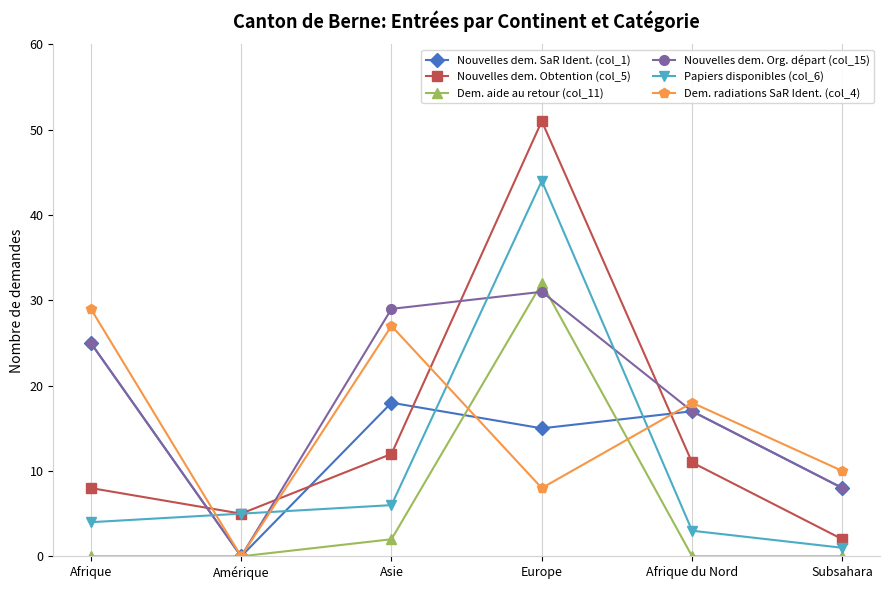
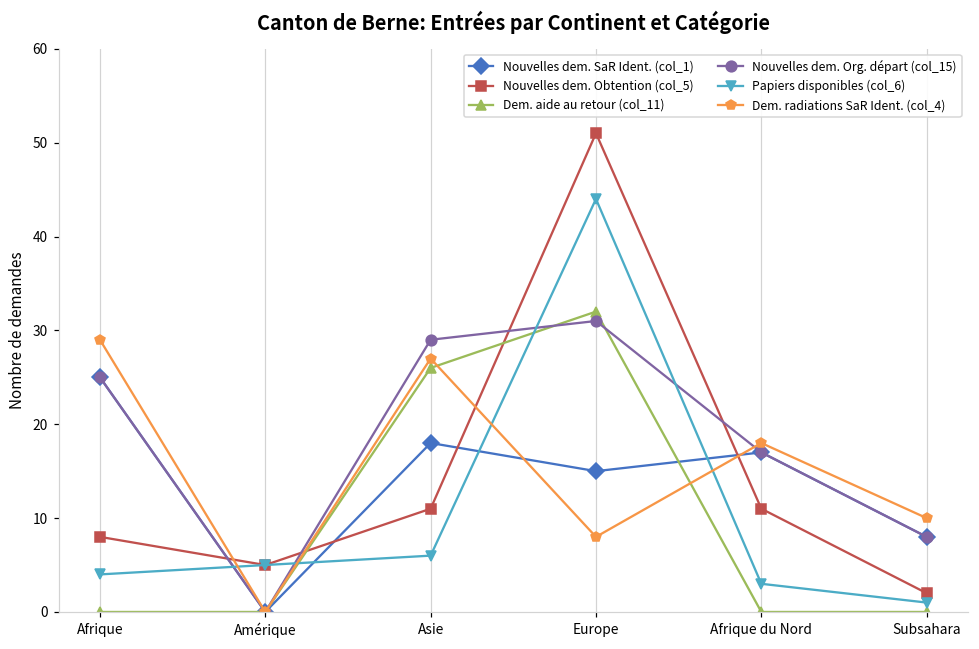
Nouvelles dem. Obtention (col_5), Asie: 12 -> 11
Dem. aide au retour (col_11), Asie: 2 -> 26
